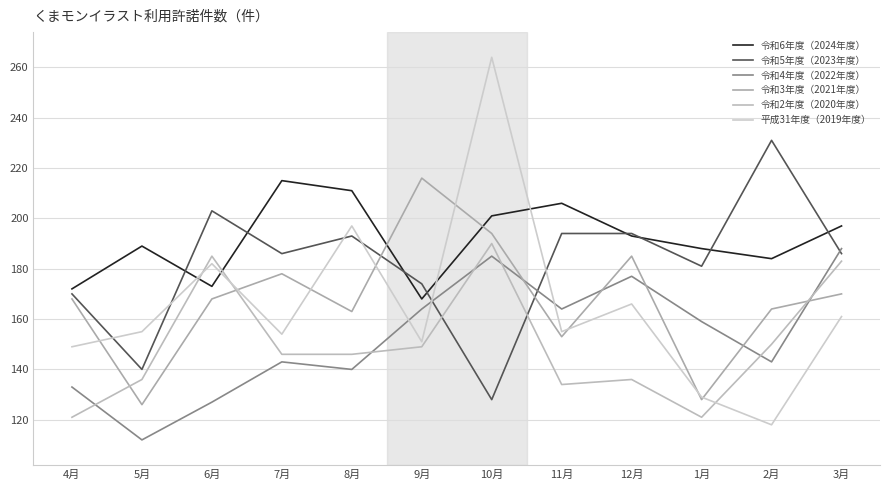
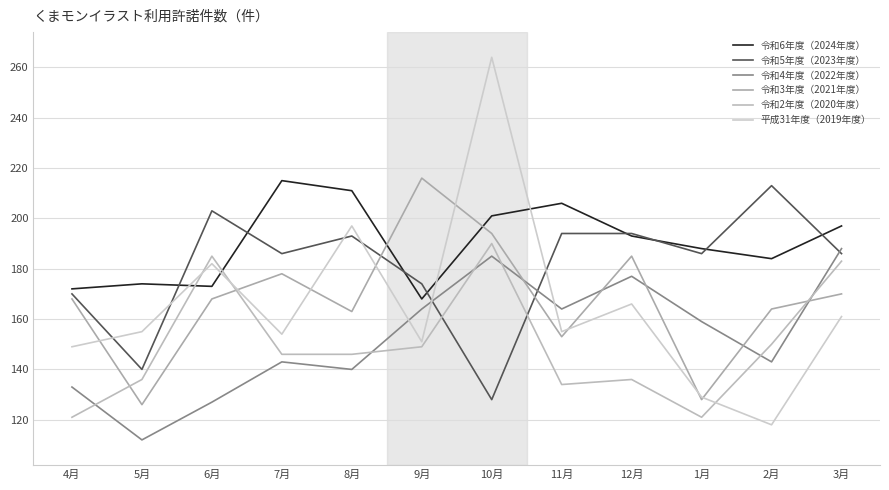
令和6年度（2024年度）, 5月: 189 -> 174
令和5年度（2023年度）, 1月: 181 -> 186
令和5年度（2023年度）, 2月: 231 -> 213
